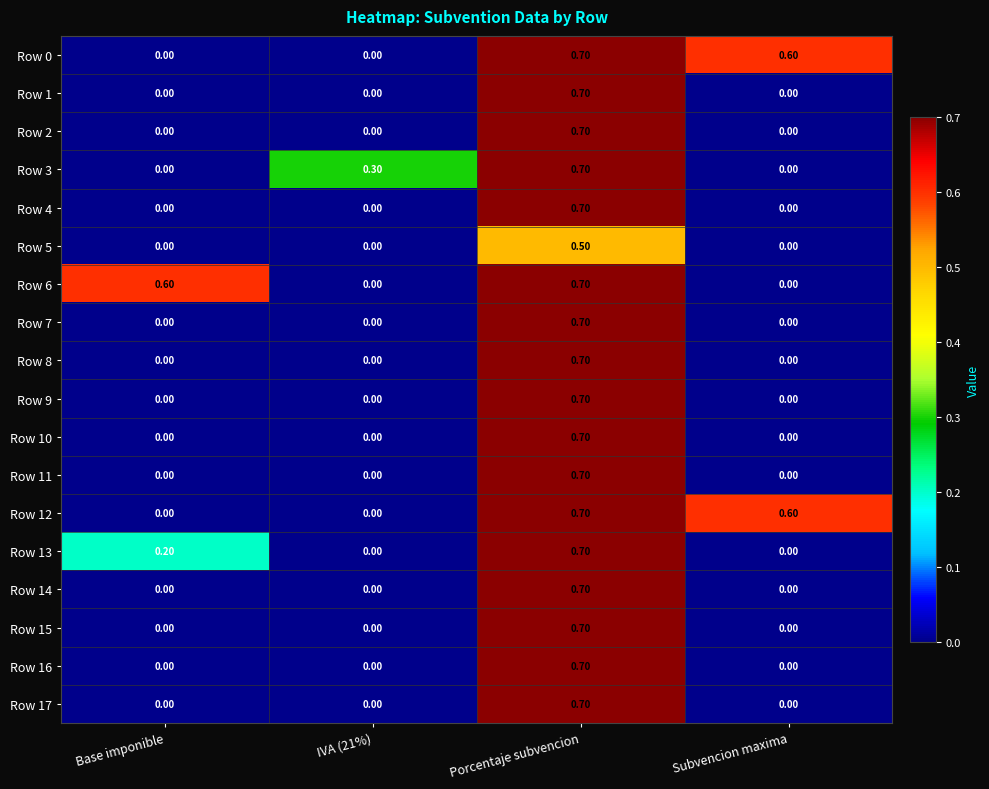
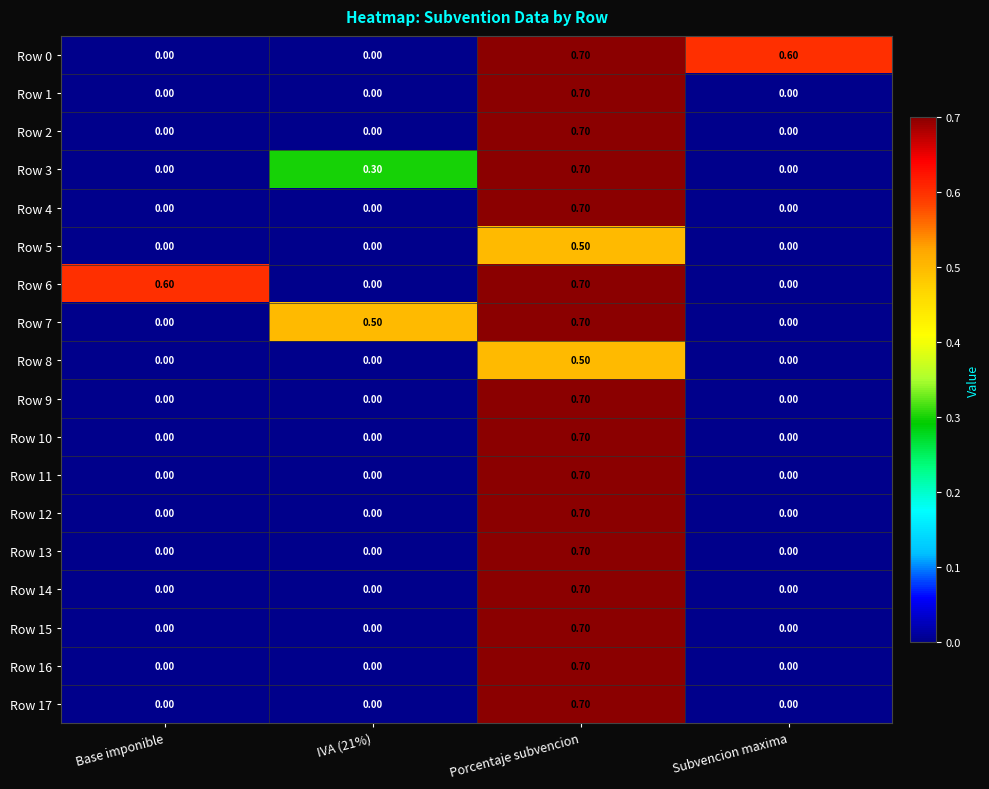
Row 7, IVA (21%): 0.00 -> 0.50
Row 8, Porcentaje subvencion: 0.70 -> 0.50
Row 12, Subvencion maxima: 0.60 -> 0.00
Row 13, Base imponible: 0.20 -> 0.00
